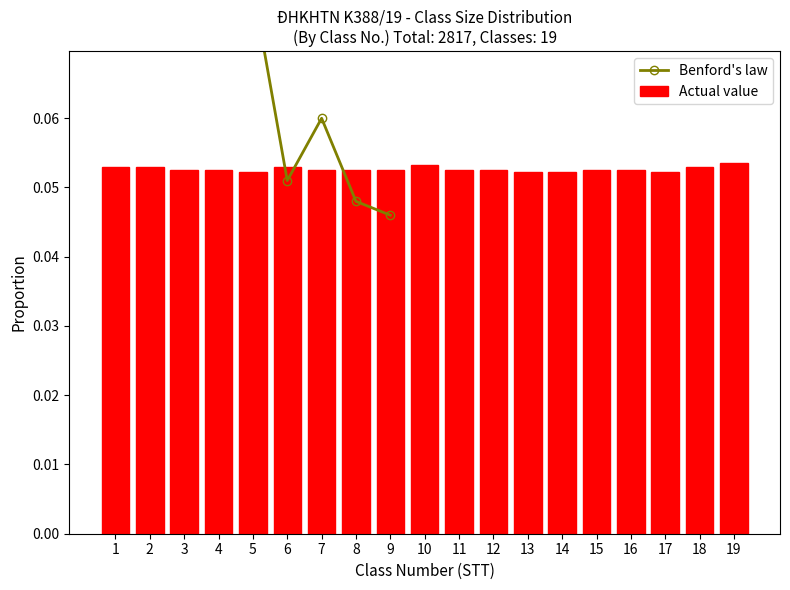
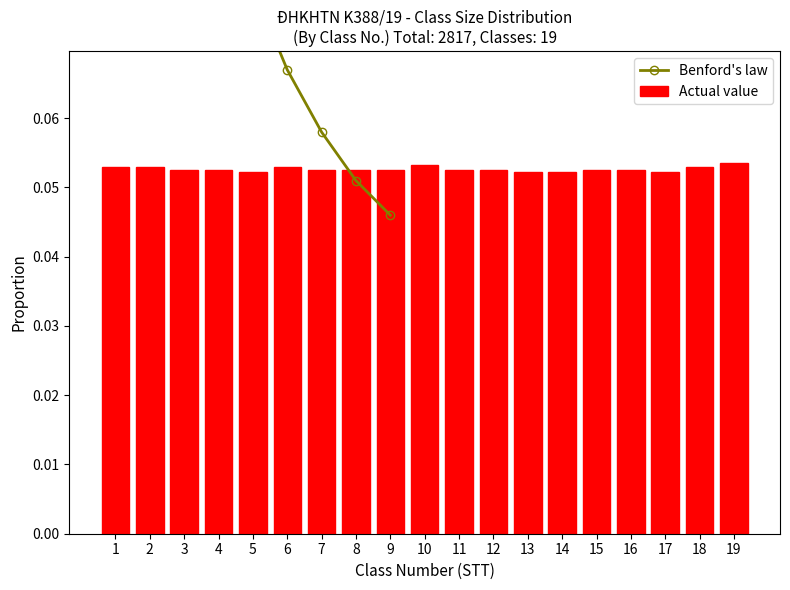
Benford's law, 6: 0.051 -> 0.067
Benford's law, 7: 0.060 -> 0.058
Benford's law, 8: 0.048 -> 0.051
